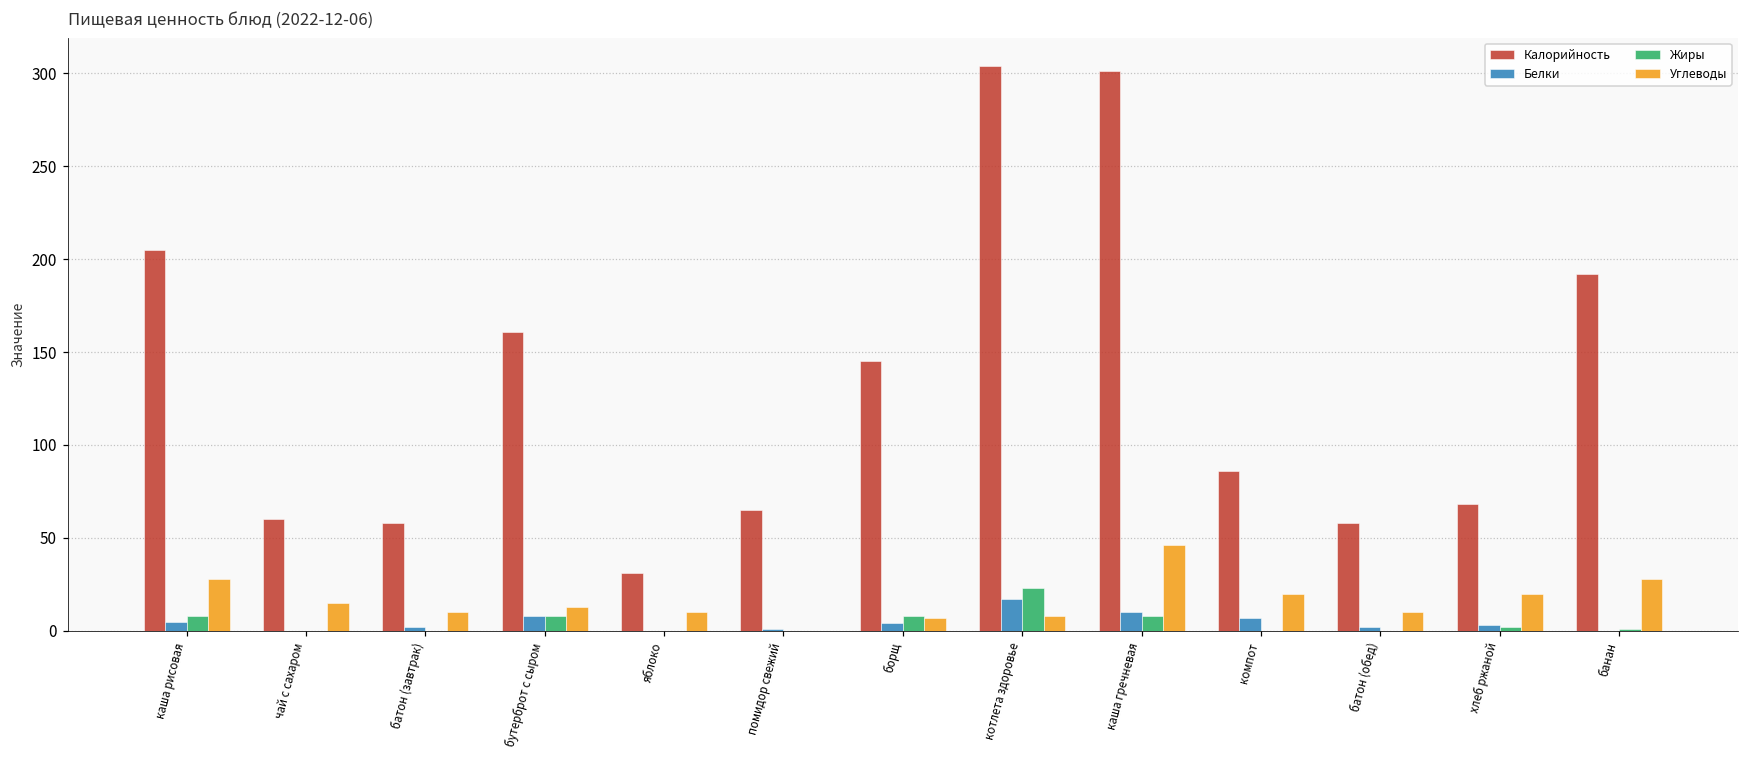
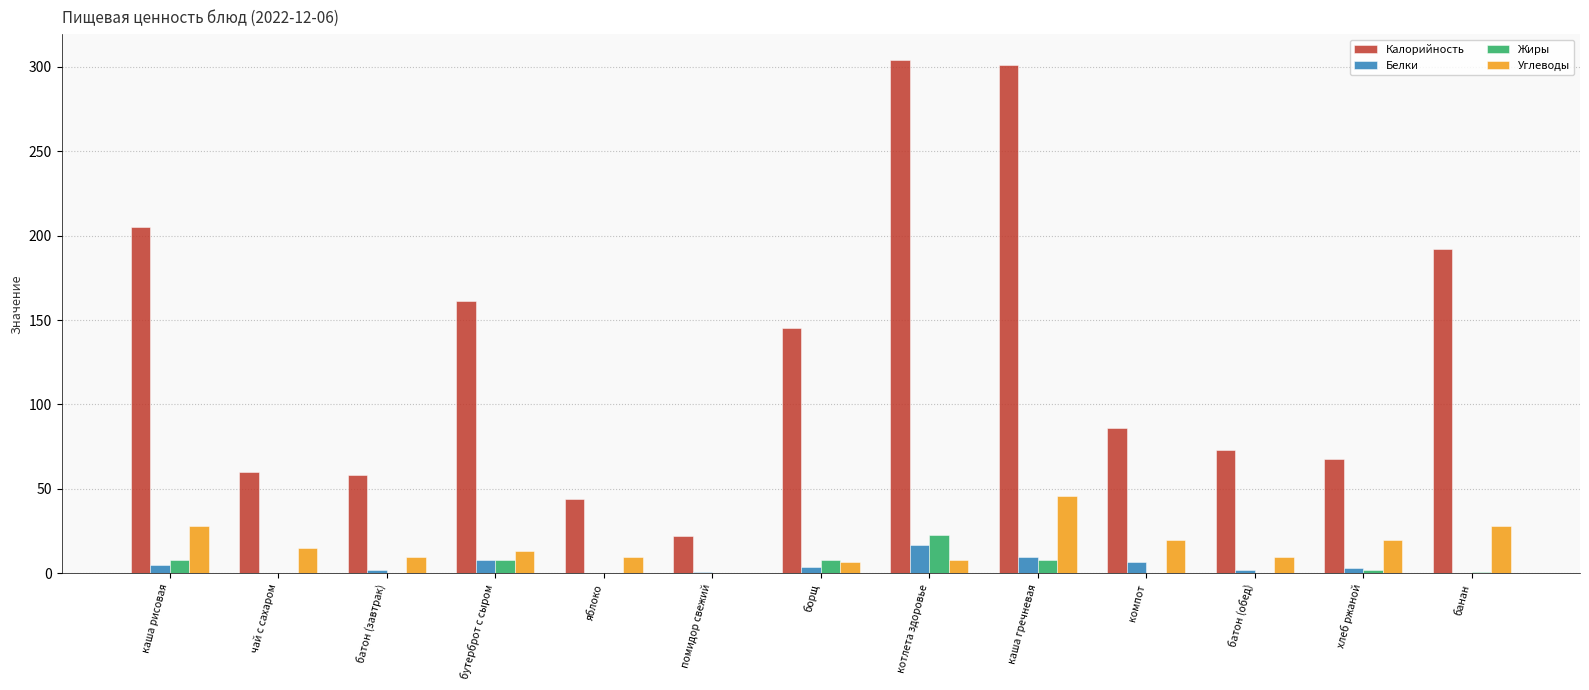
Калорийность, яблоко: 31 -> 44
Калорийность, помидор свежий: 65 -> 22
Калорийность, батон (обед): 58 -> 73
